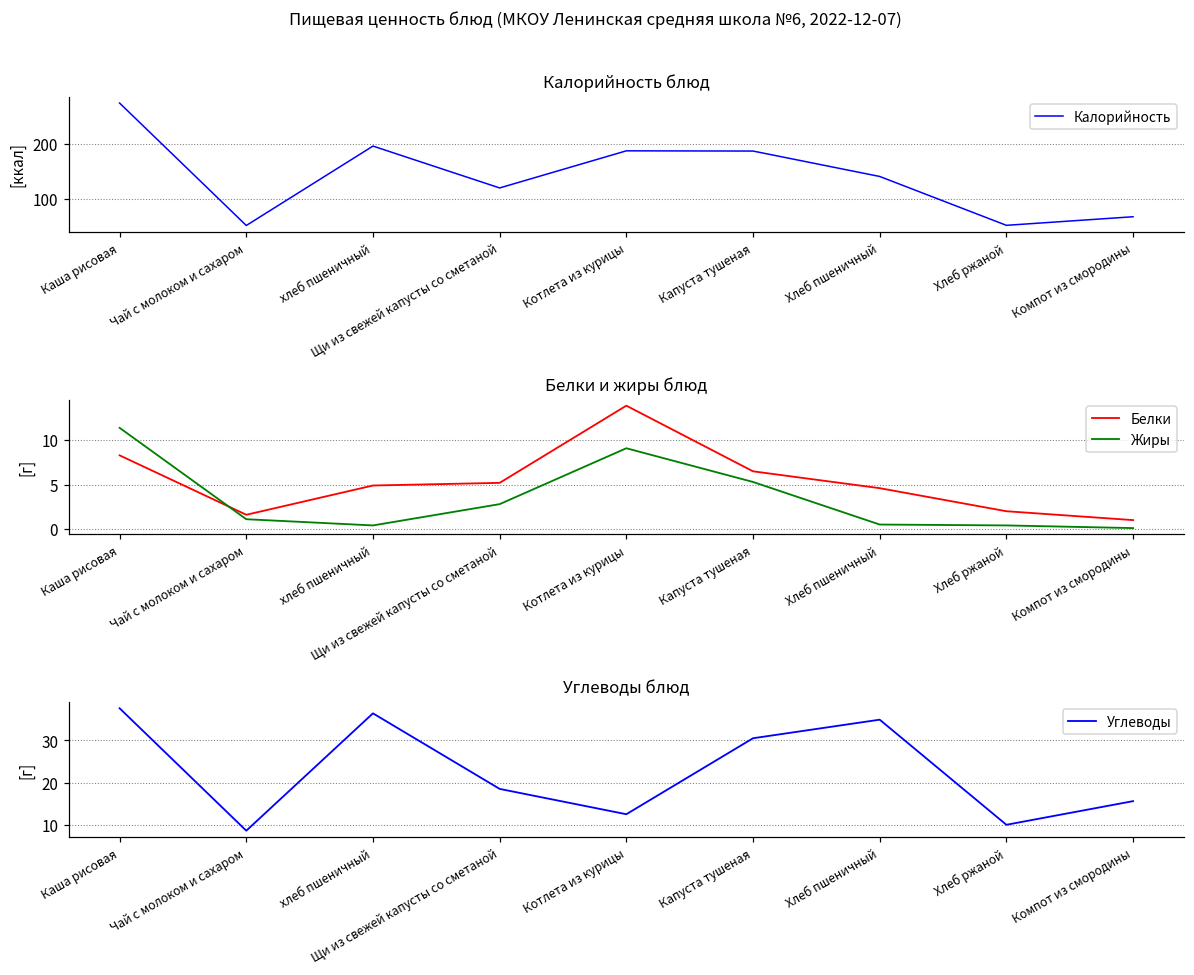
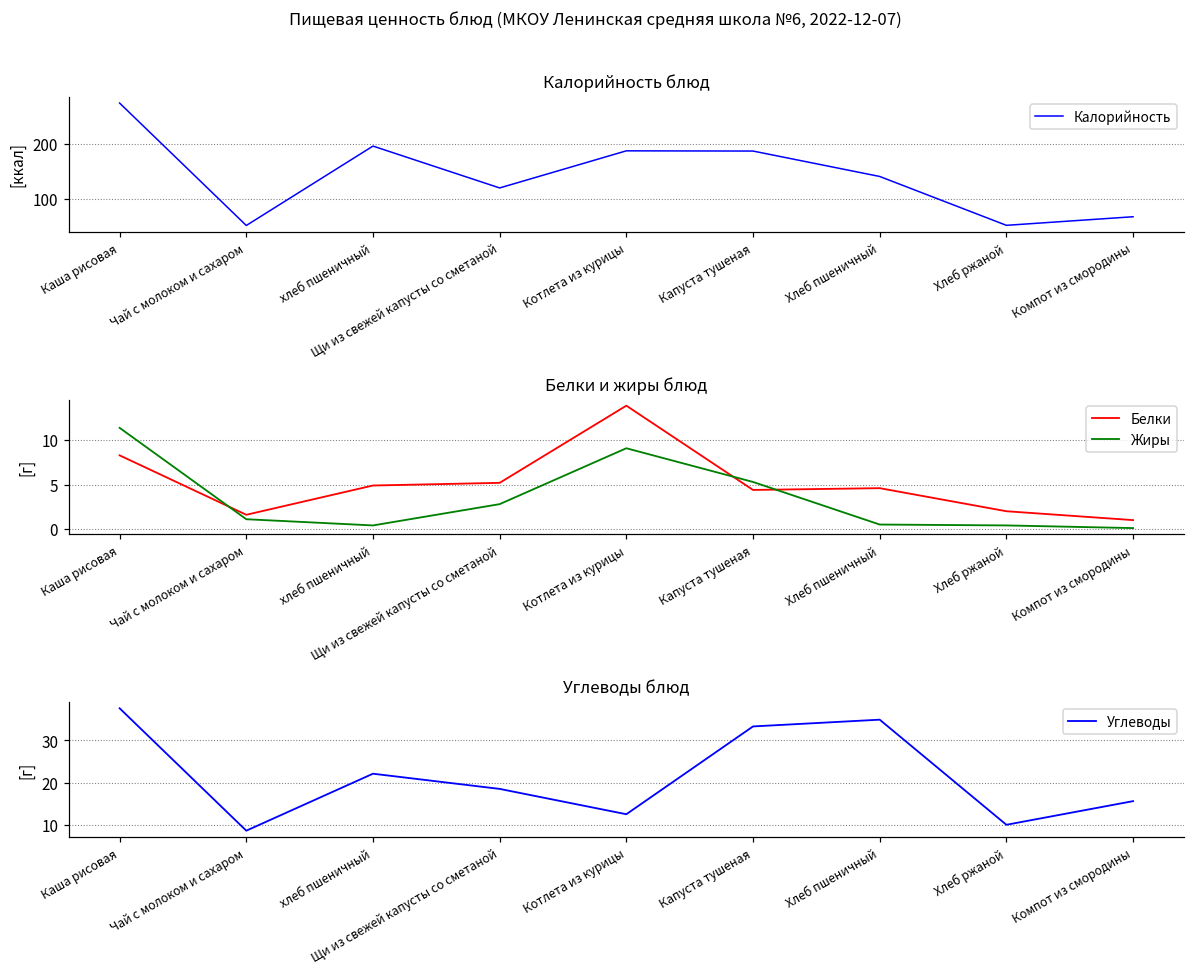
Белки и жиры блюд, Белки, Капуста тушеная: 7 -> 4
Углеводы блюд, хлеб пшеничный: 36 -> 22
Углеводы блюд, Капуста тушеная: 31 -> 33
